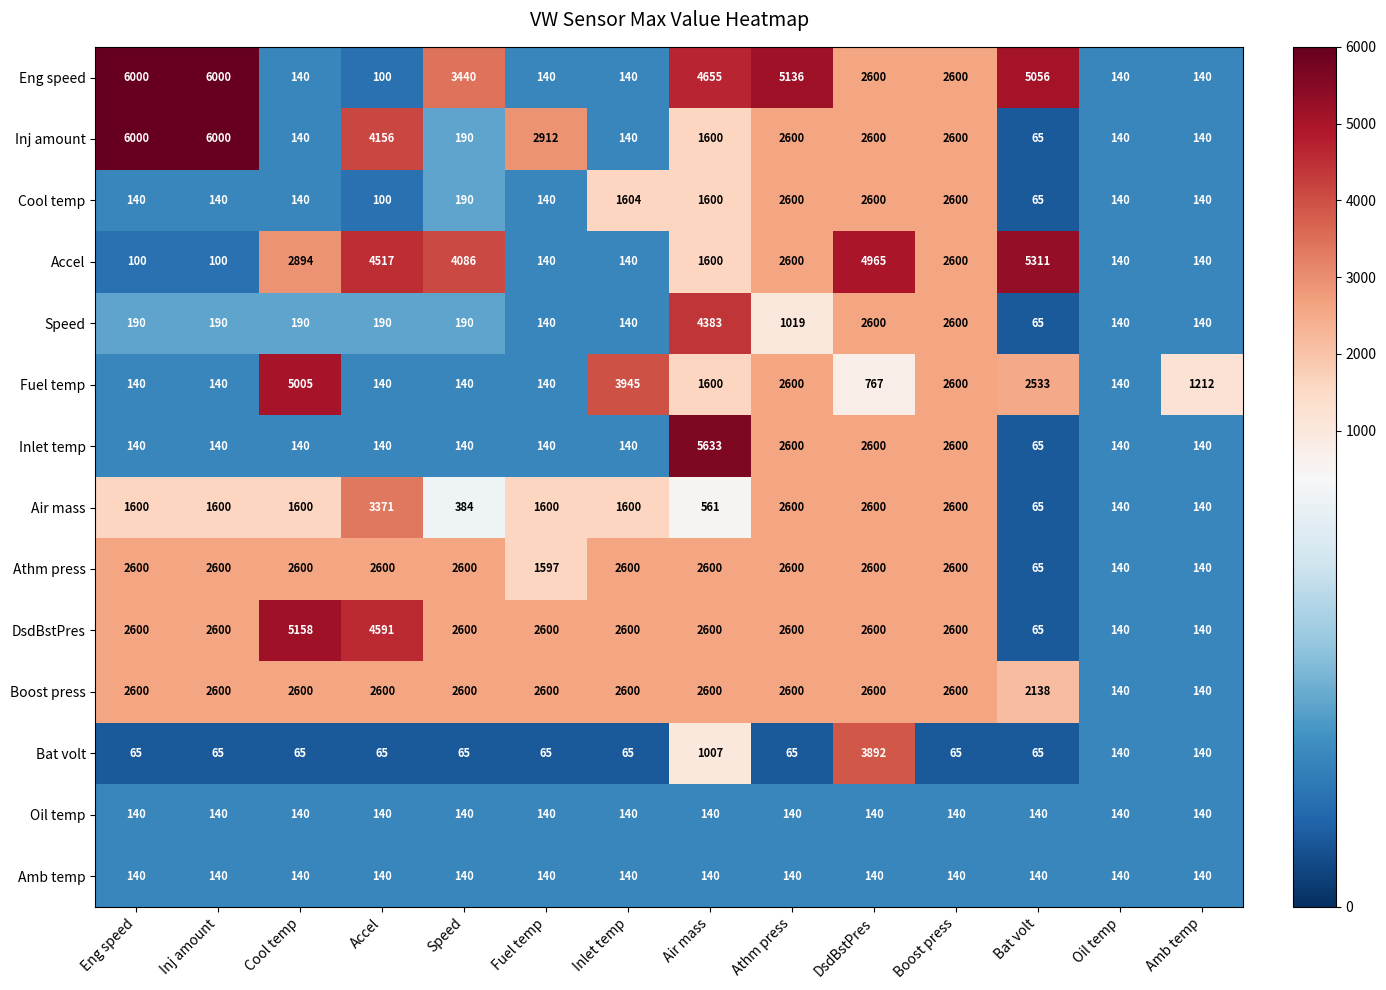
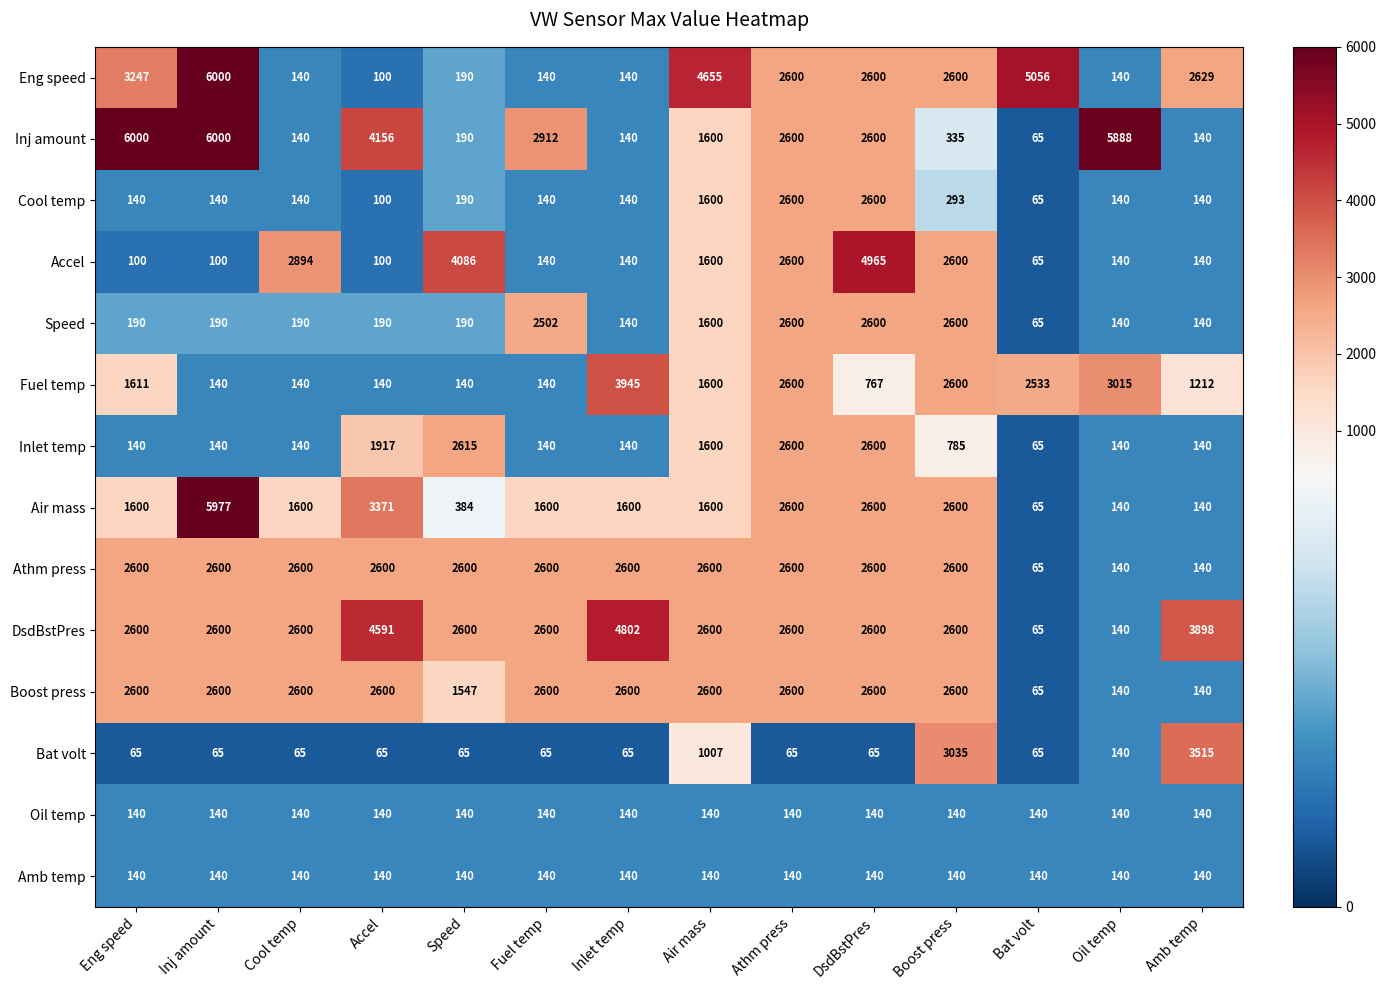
Eng speed, Eng speed: 6000 -> 3247
Eng speed, Speed: 3440 -> 190
Eng speed, Athm press: 5136 -> 2600
Eng speed, Amb temp: 140 -> 2629
Inj amount, Boost press: 2600 -> 335
Inj amount, Oil temp: 140 -> 5888
Cool temp, Inlet temp: 1604 -> 140
Cool temp, Boost press: 2600 -> 293
Accel, Accel: 4517 -> 100
Accel, Bat volt: 5311 -> 65
Speed, Fuel temp: 140 -> 2502
Speed, Air mass: 4383 -> 1600
Speed, Athm press: 1019 -> 2600
Fuel temp, Eng speed: 140 -> 1611
Fuel temp, Cool temp: 5005 -> 140
Fuel temp, Oil temp: 140 -> 3015
Inlet temp, Accel: 140 -> 1917
Inlet temp, Speed: 140 -> 2615
Inlet temp, Air mass: 5633 -> 1600
Inlet temp, Boost press: 2600 -> 785
Air mass, Inj amount: 1600 -> 5977
Air mass, Air mass: 561 -> 1600
Athm press, Fuel temp: 1597 -> 2600
DsdBstPres, Cool temp: 5158 -> 2600
DsdBstPres, Inlet temp: 2600 -> 4802
DsdBstPres, Amb temp: 140 -> 3898
Boost press, Speed: 2600 -> 1547
Boost press, Bat volt: 2138 -> 65
Bat volt, DsdBstPres: 3892 -> 65
Bat volt, Boost press: 65 -> 3035
Bat volt, Amb temp: 140 -> 3515
